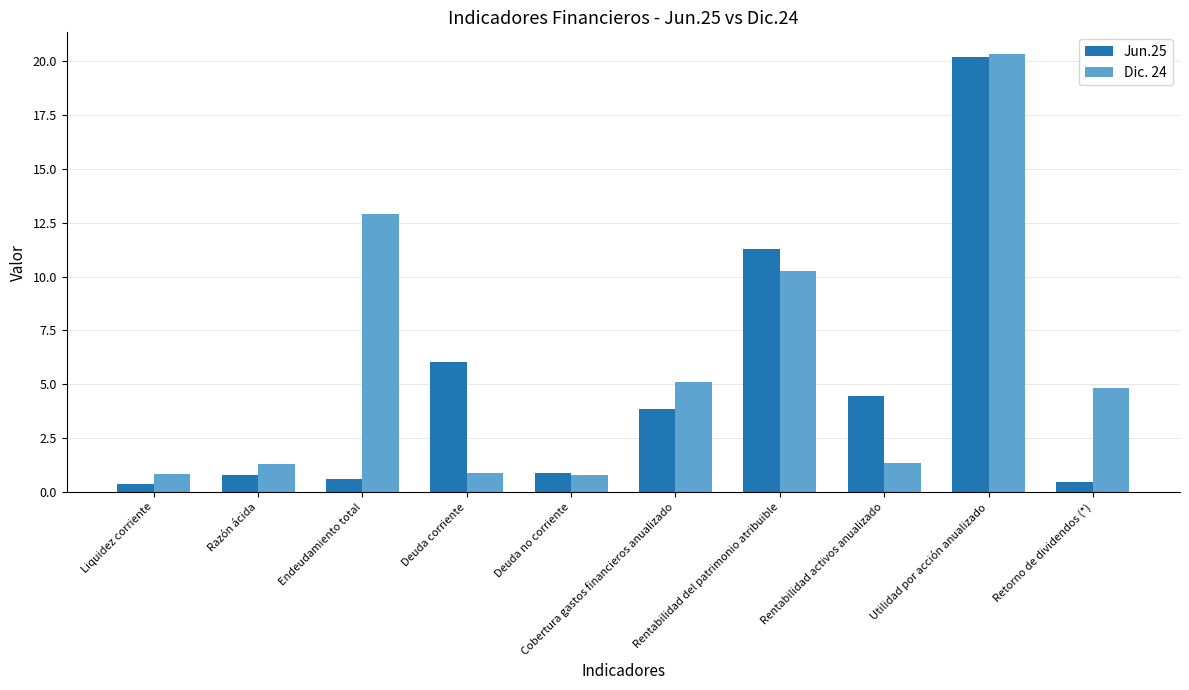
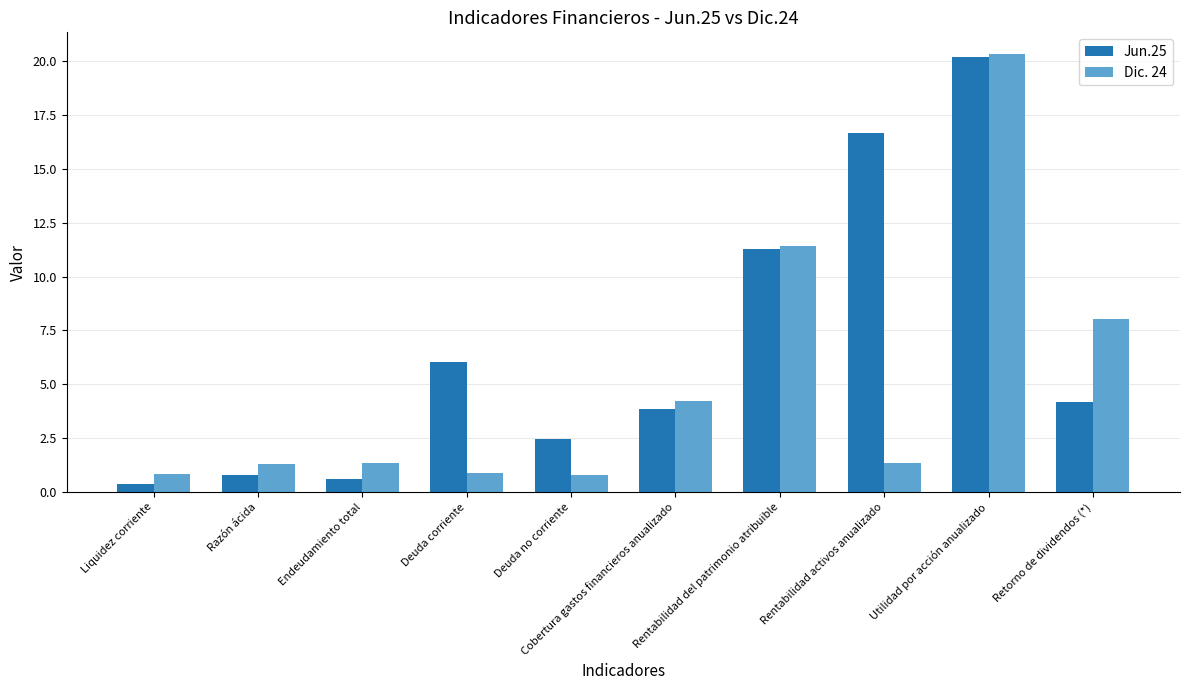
Dic. 24, Endeudamiento total: 12.9 -> 1.3
Jun.25, Deuda no corriente: 0.9 -> 2.4
Dic. 24, Cobertura gastos financieros anualizado: 5.1 -> 4.2
Dic. 24, Rentabilidad del patrimonio atribuible: 10.3 -> 11.4
Jun.25, Rentabilidad activos anualizado: 4.5 -> 16.7
Jun.25, Retorno de dividendos (*): 0.5 -> 4.2
Dic. 24, Retorno de dividendos (*): 4.8 -> 8.0
